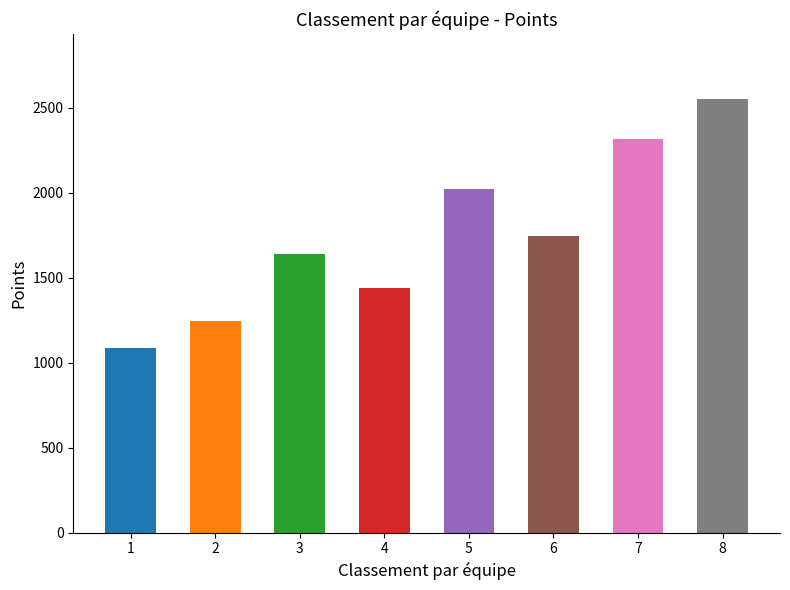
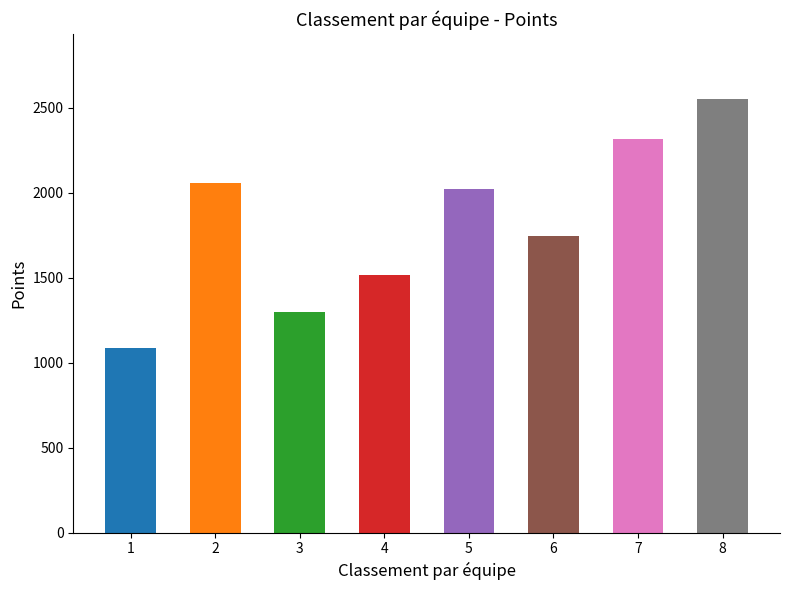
2: 1240 -> 2060
3: 1640 -> 1300
4: 1440 -> 1520
